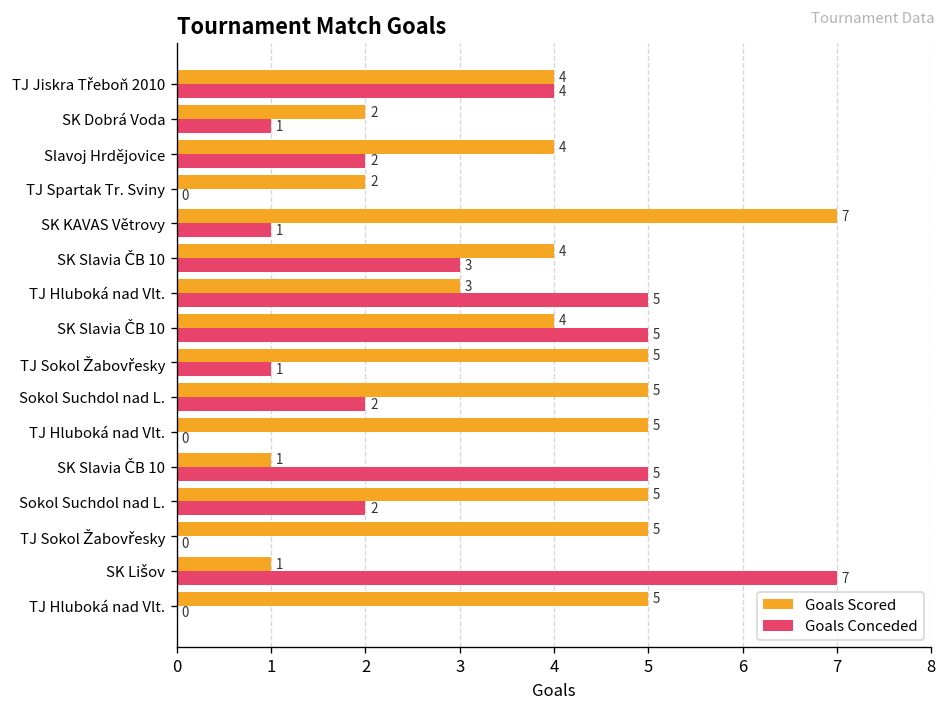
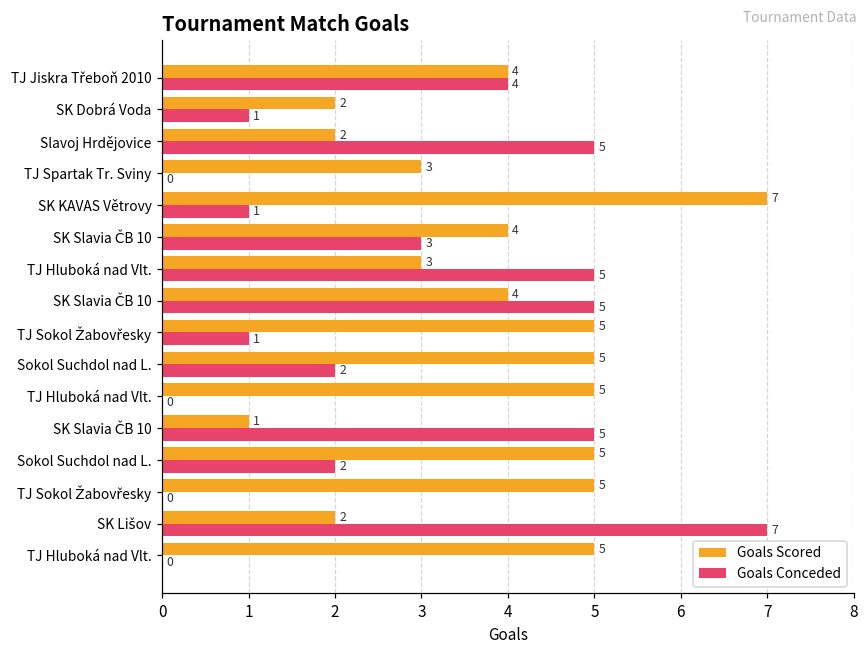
Goals Scored, Slavoj Hrdějovice: 4 -> 2
Goals Conceded, Slavoj Hrdějovice: 2 -> 5
Goals Scored, TJ Spartak Tr. Sviny: 2 -> 3
Goals Scored, SK Lišov: 1 -> 2
